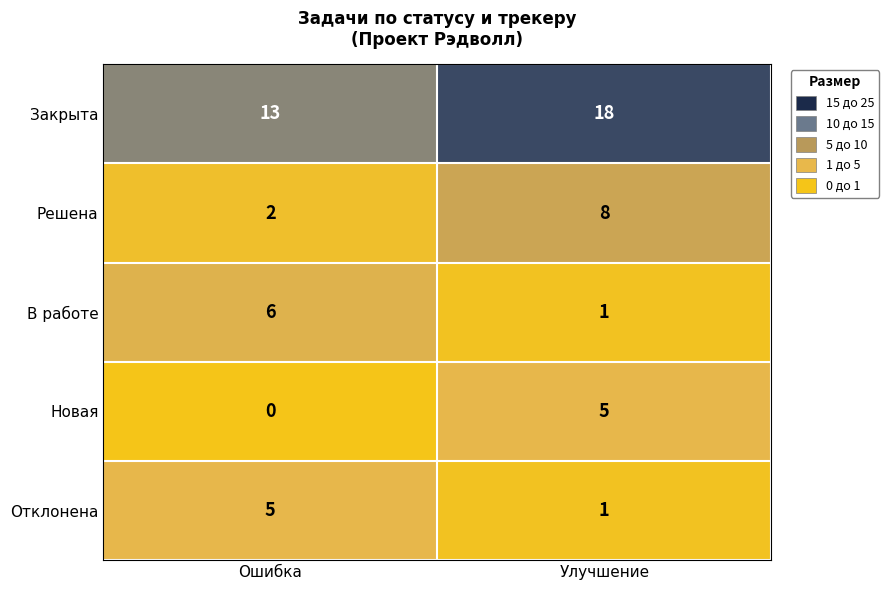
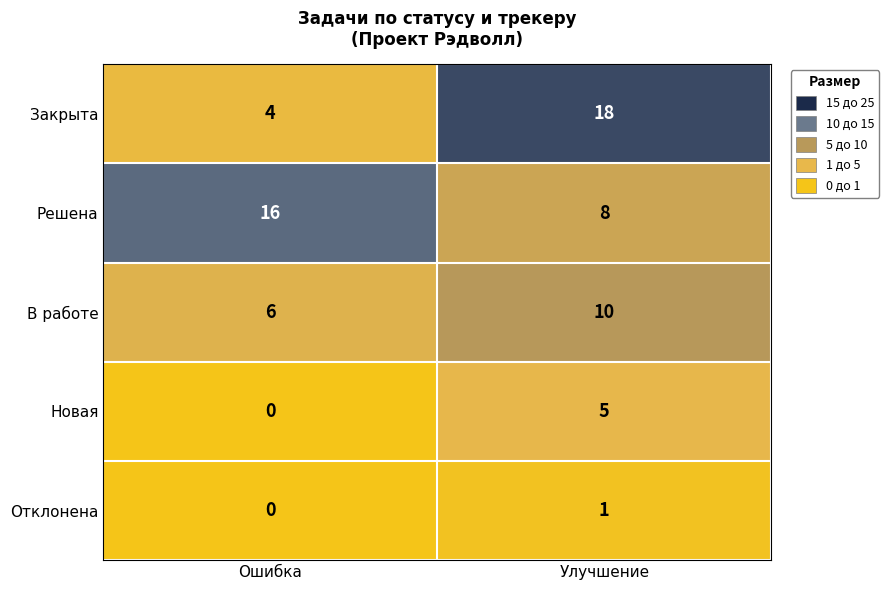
Закрыта, Ошибка: 13 -> 4
Решена, Ошибка: 2 -> 16
В работе, Улучшение: 1 -> 10
Отклонена, Ошибка: 5 -> 0
